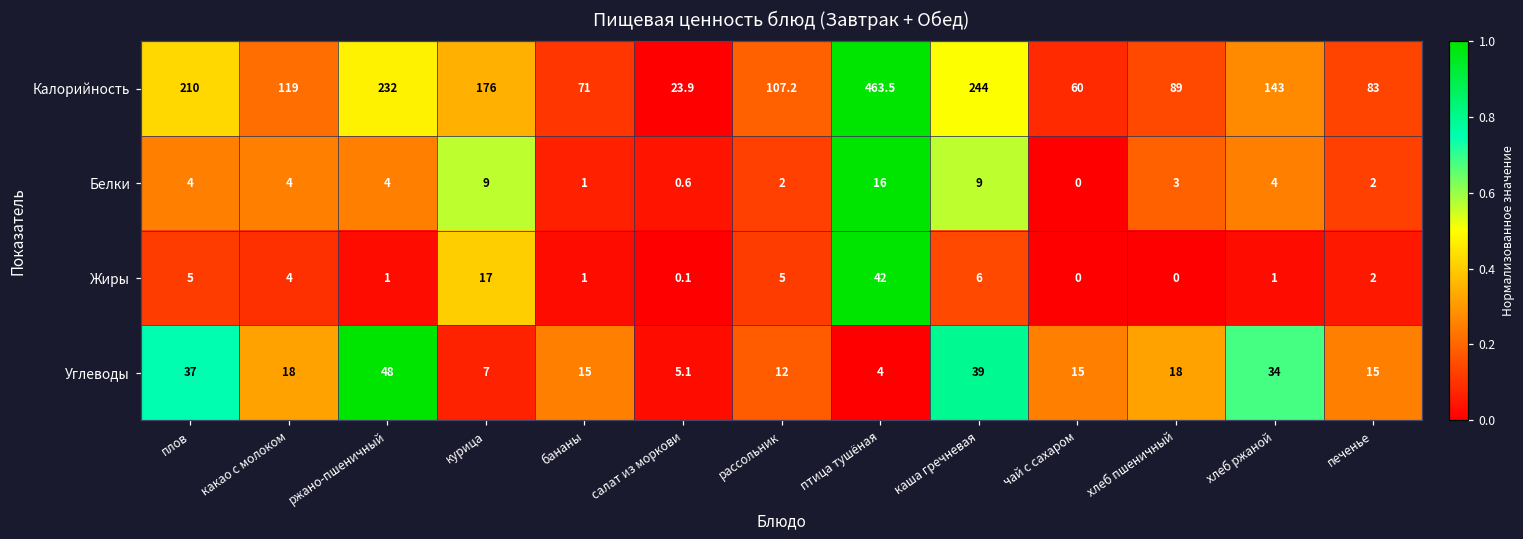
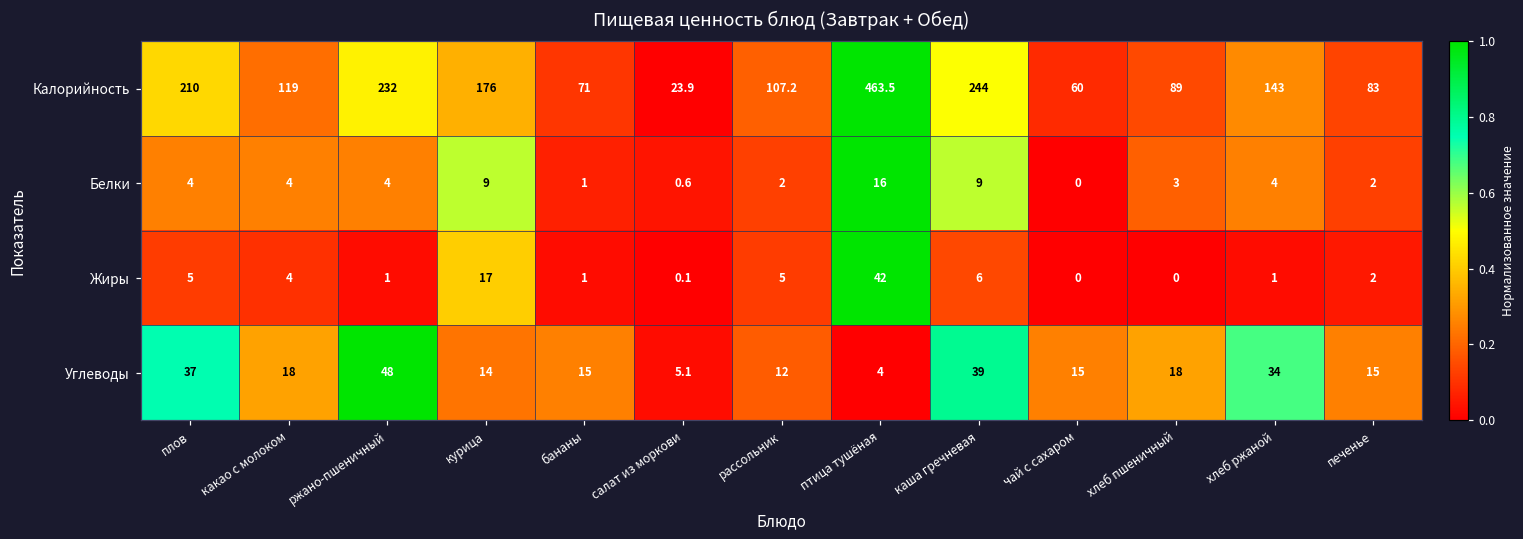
Углеводы, курица: 7 -> 14
